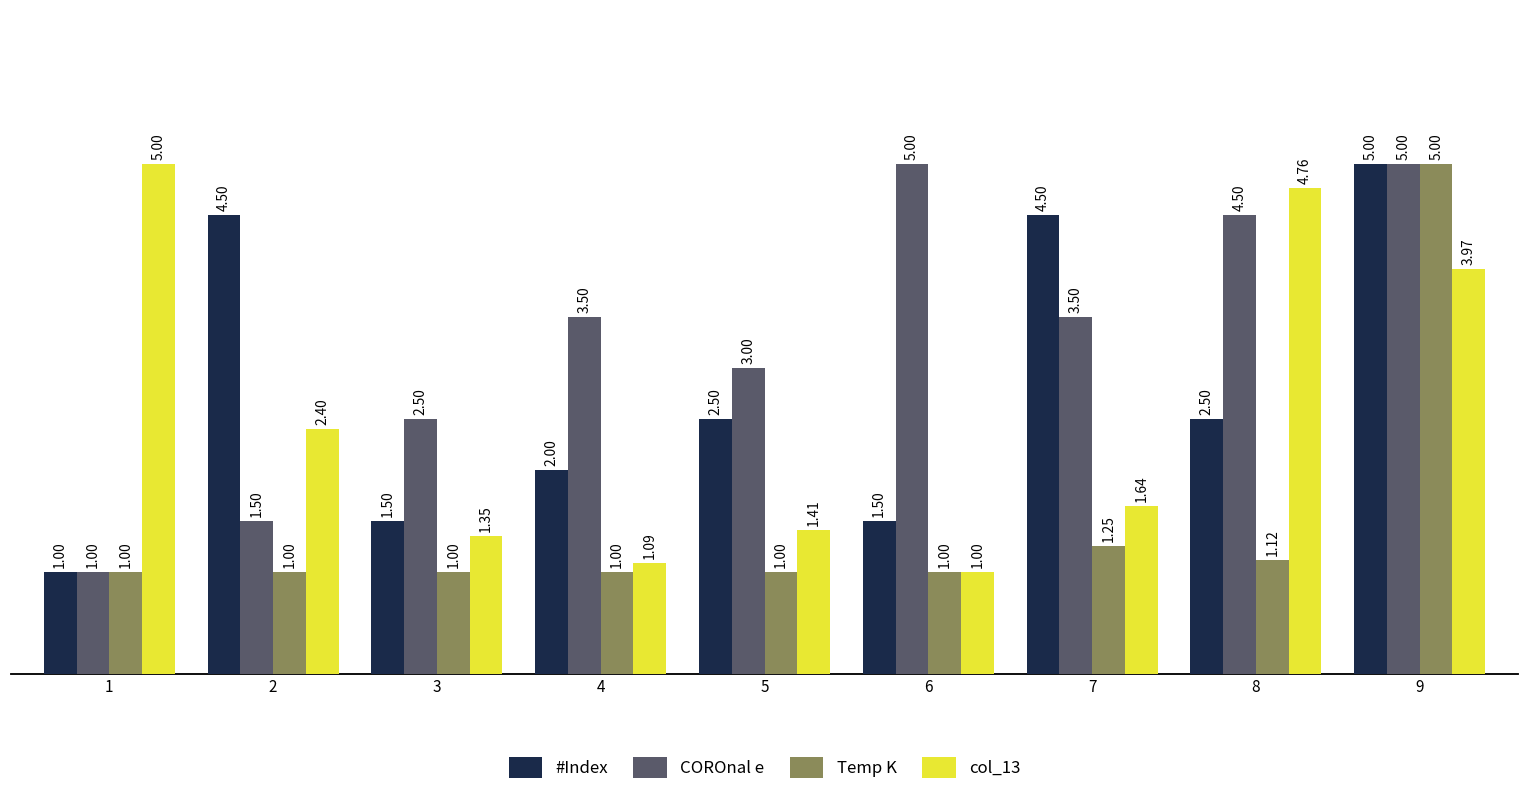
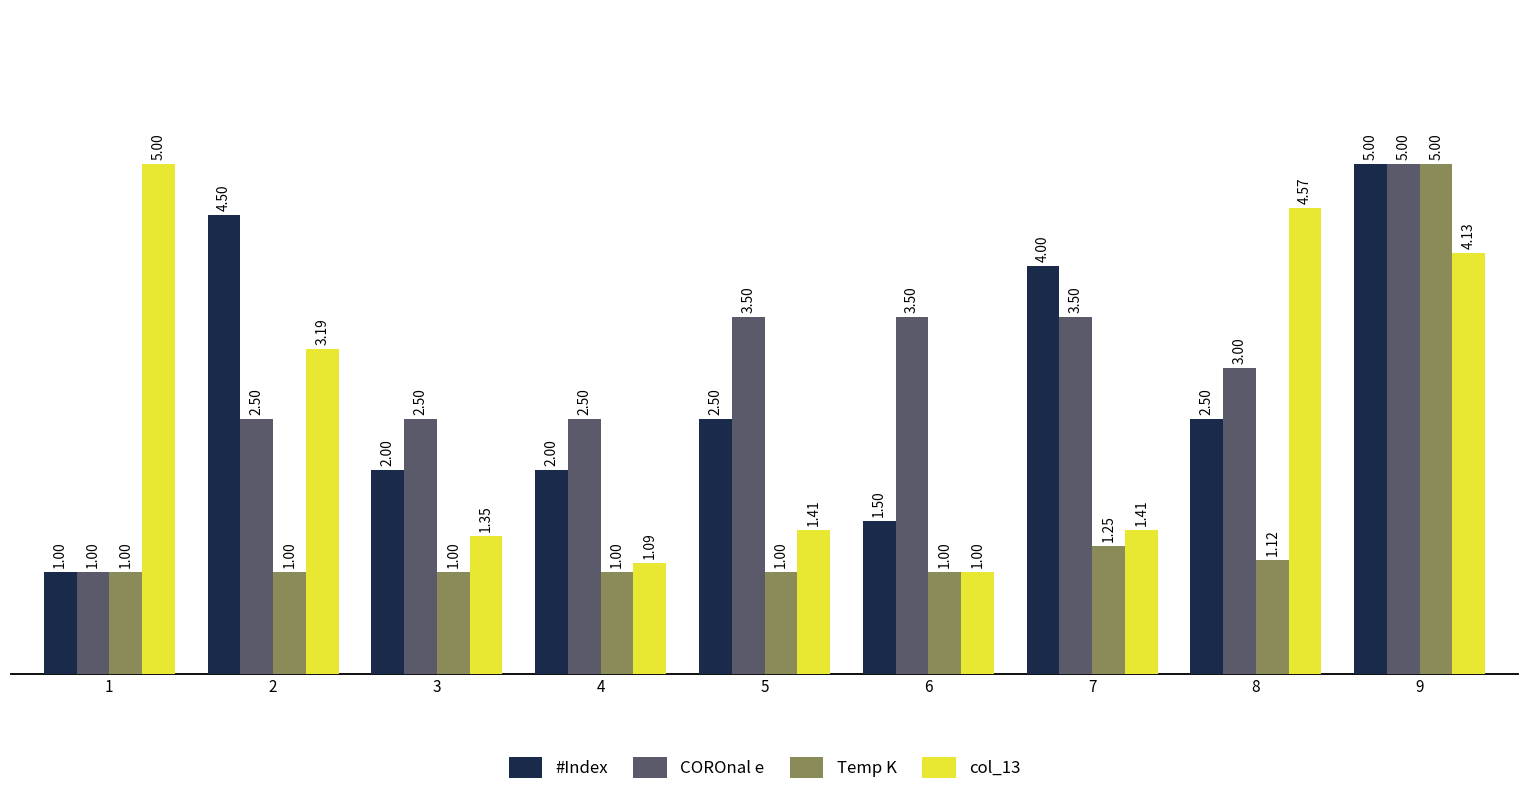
COROnal e, 2: 1.50 -> 2.50
col_13, 2: 2.40 -> 3.19
#Index, 3: 1.50 -> 2.00
COROnal e, 4: 3.50 -> 2.50
COROnal e, 5: 3.00 -> 3.50
COROnal e, 6: 5.00 -> 3.50
#Index, 7: 4.50 -> 4.00
col_13, 7: 1.64 -> 1.41
COROnal e, 8: 4.50 -> 3.00
col_13, 8: 4.76 -> 4.57
col_13, 9: 3.97 -> 4.13
